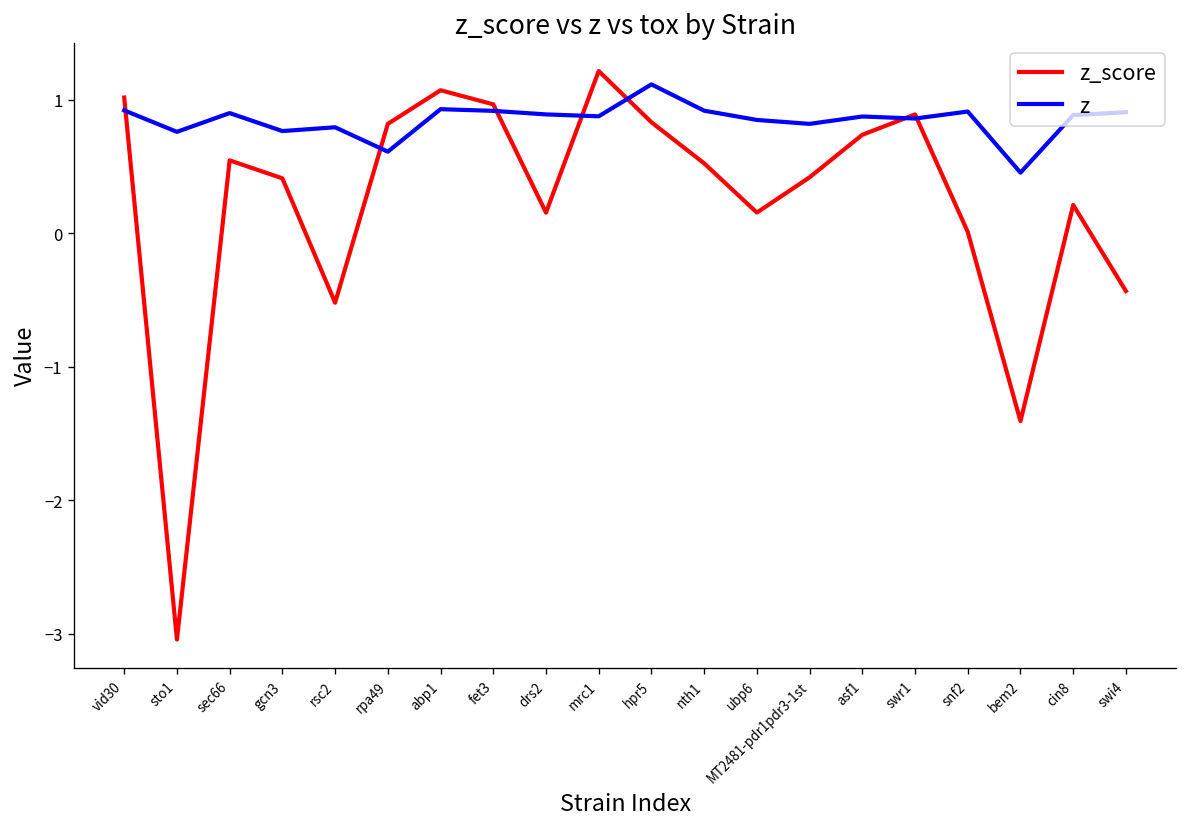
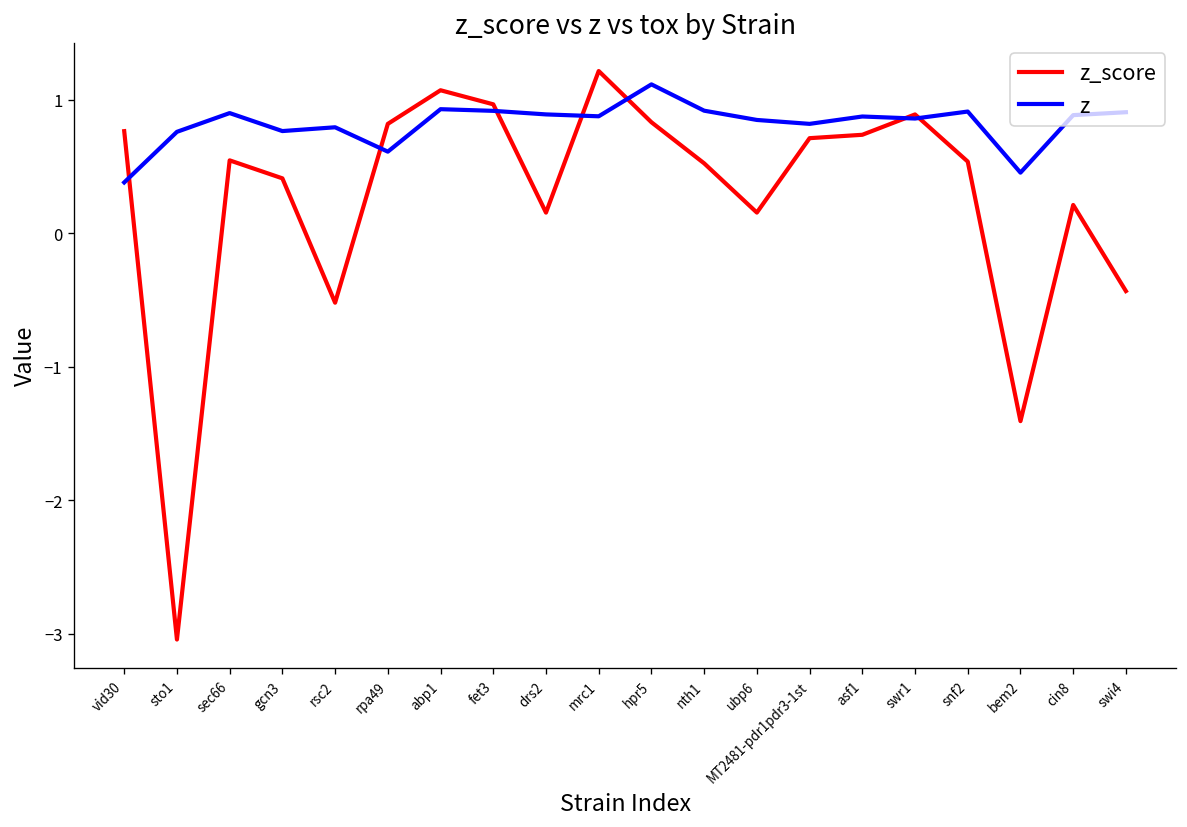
z_score, vid30: 1.02 -> 0.77
z, vid30: 0.92 -> 0.38
z_score, MT2481-pdr1pdr3-1st: 0.42 -> 0.71
z_score, snf2: 0.01 -> 0.54
